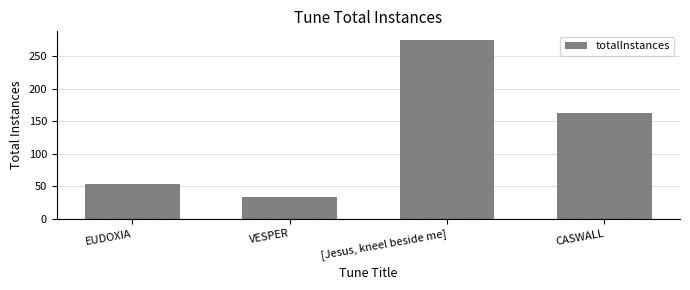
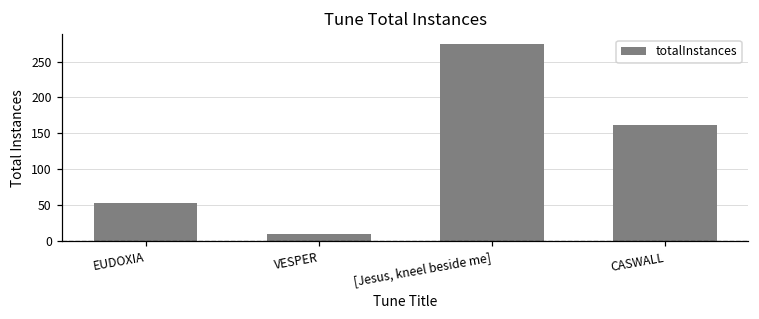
VESPER: 30 -> 10
